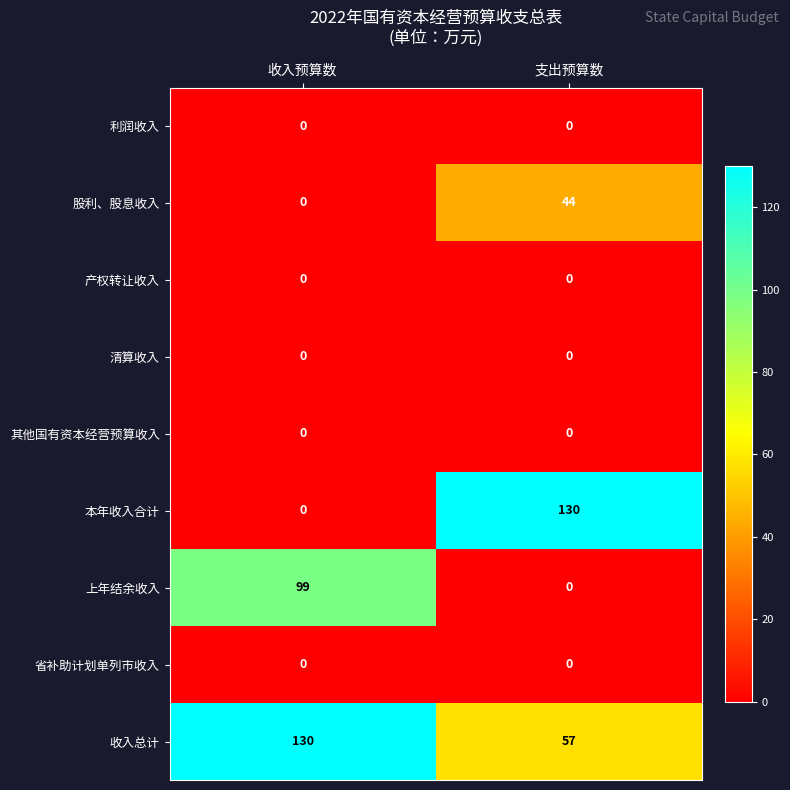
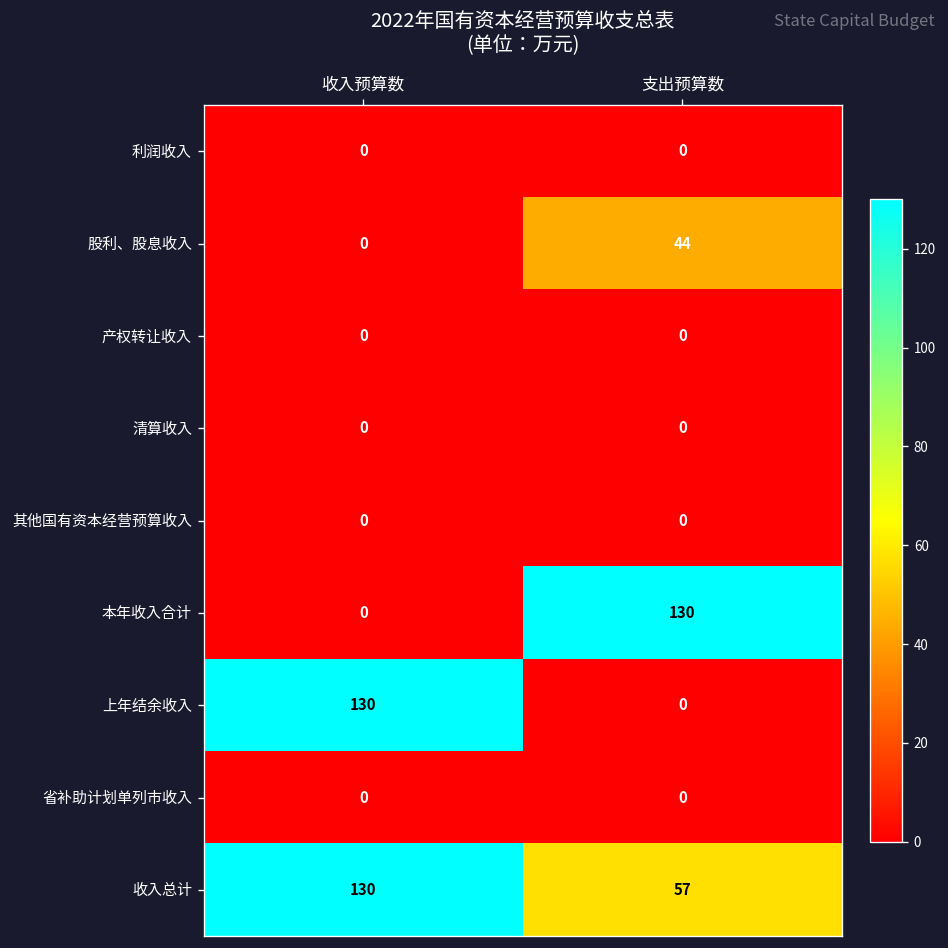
上年结余收入, 收入预算数: 99 -> 130
